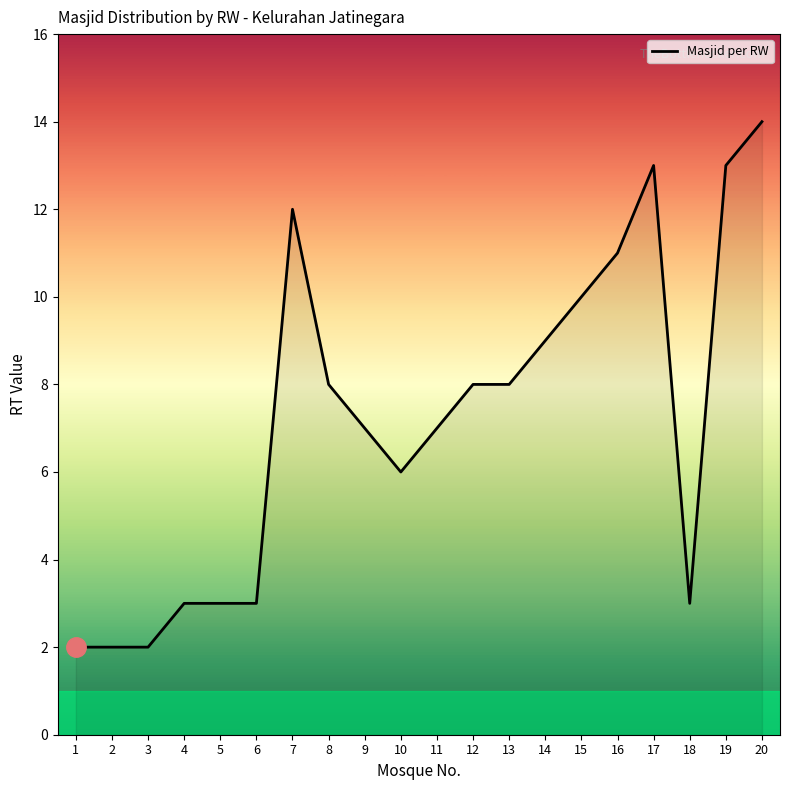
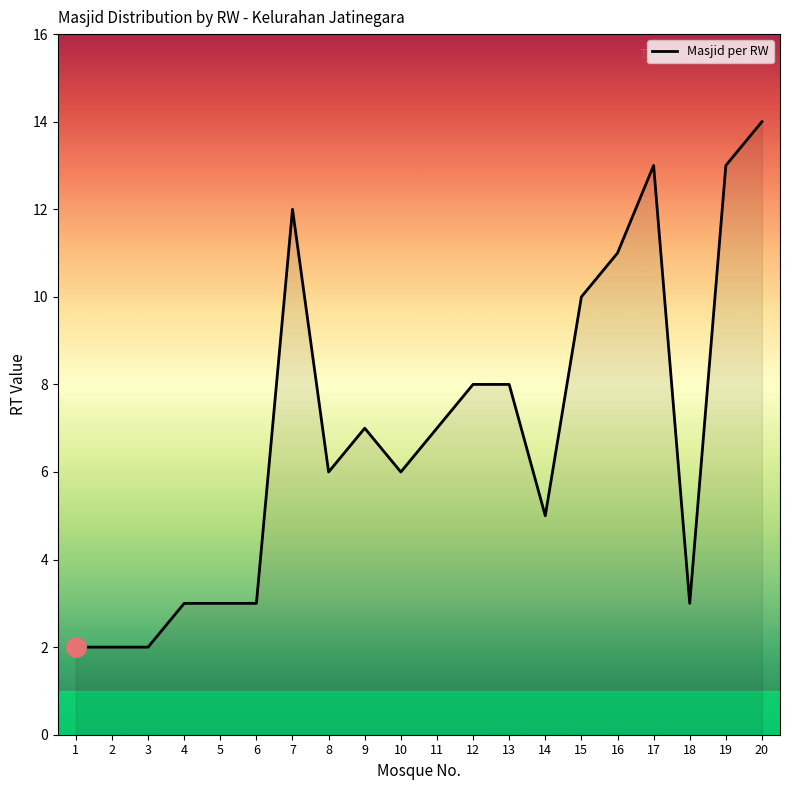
Masjid per RW, 8: 8 -> 6
Masjid per RW, 14: 9 -> 5
